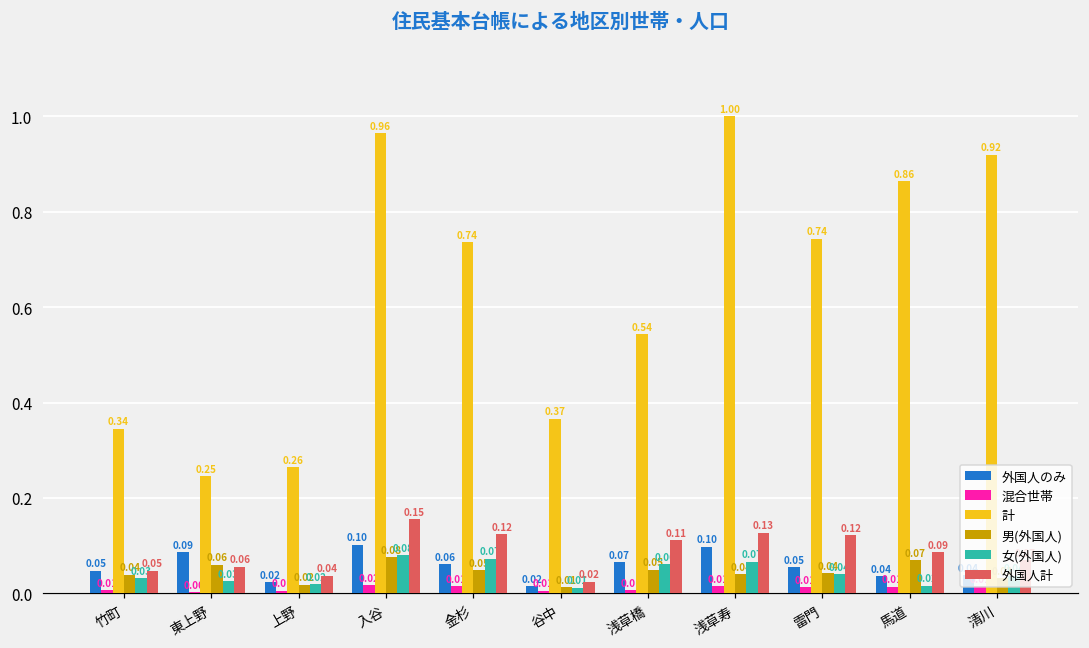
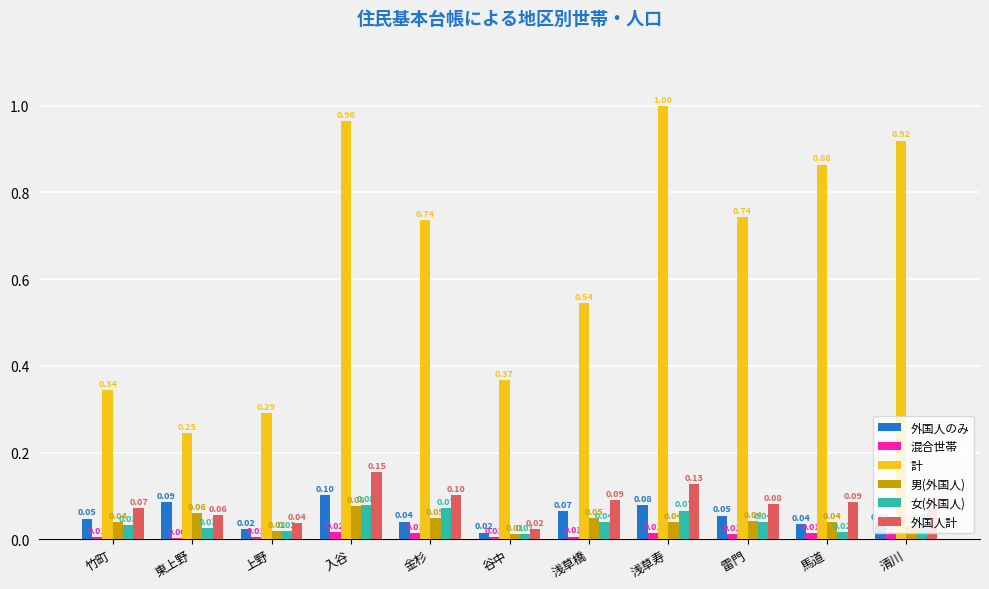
外国人計, 竹町: 0.05 -> 0.07
計, 上野: 0.26 -> 0.29
外国人のみ, 金杉: 0.06 -> 0.04
外国人計, 金杉: 0.12 -> 0.10
女(外国人), 浅草橋: 0.06 -> 0.04
外国人計, 浅草橋: 0.11 -> 0.09
外国人のみ, 浅草寿: 0.10 -> 0.08
外国人計, 雷門: 0.12 -> 0.08
男(外国人), 馬道: 0.07 -> 0.04
